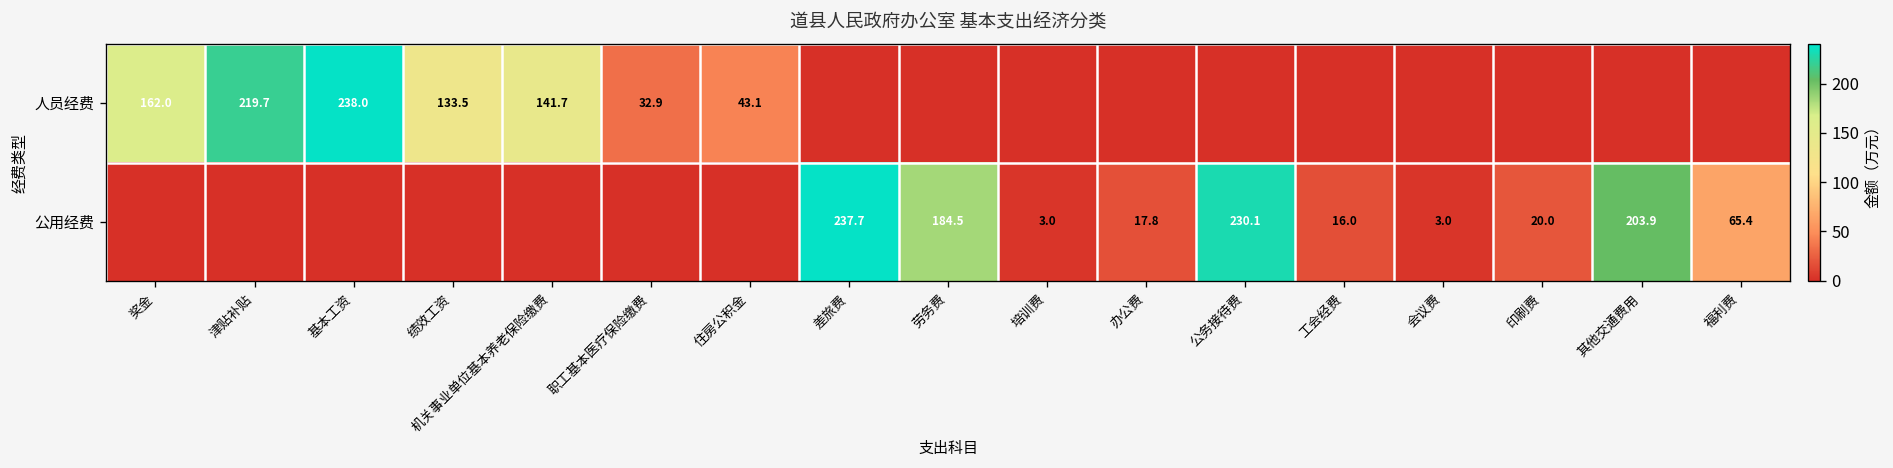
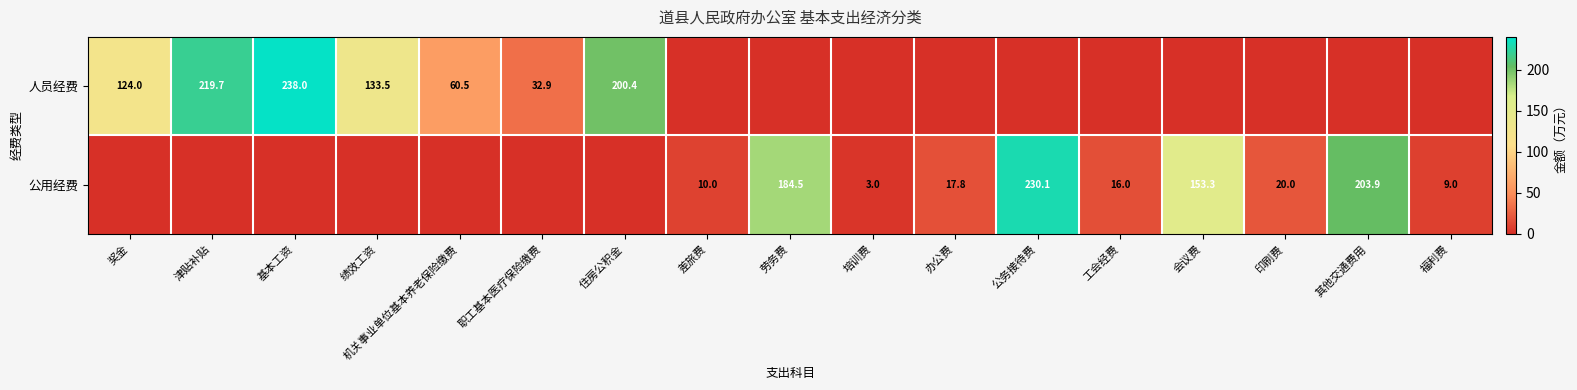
人员经费, 奖金: 162.0 -> 124.0
人员经费, 机关事业单位基本养老保险缴费: 141.7 -> 60.5
人员经费, 住房公积金: 43.1 -> 200.4
公用经费, 差旅费: 237.7 -> 10.0
公用经费, 会议费: 3.0 -> 153.3
公用经费, 福利费: 65.4 -> 9.0
